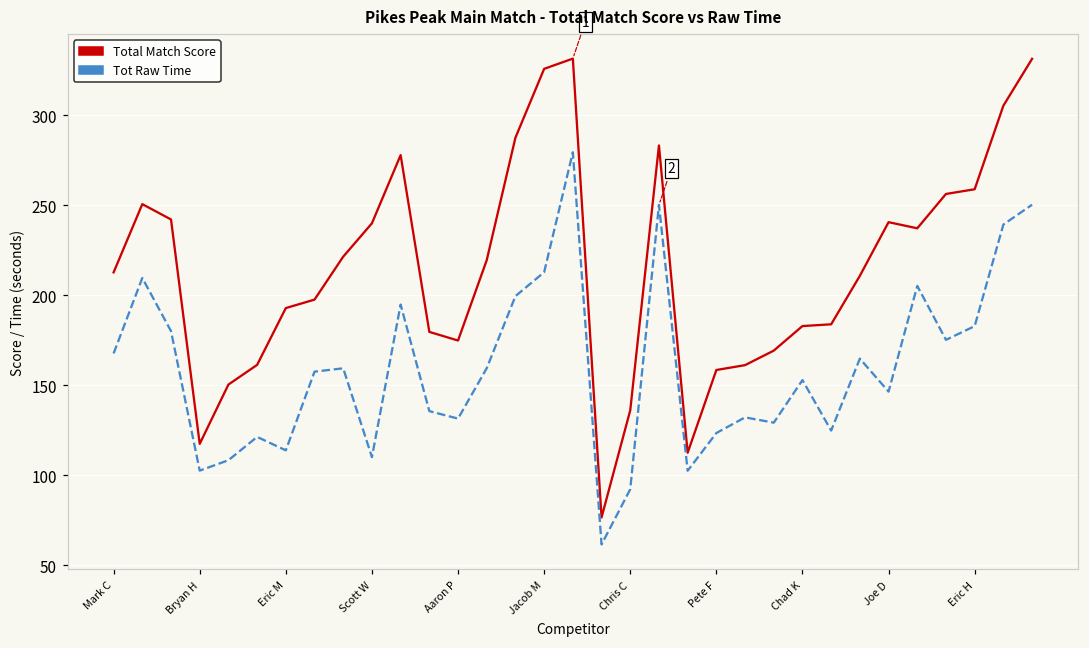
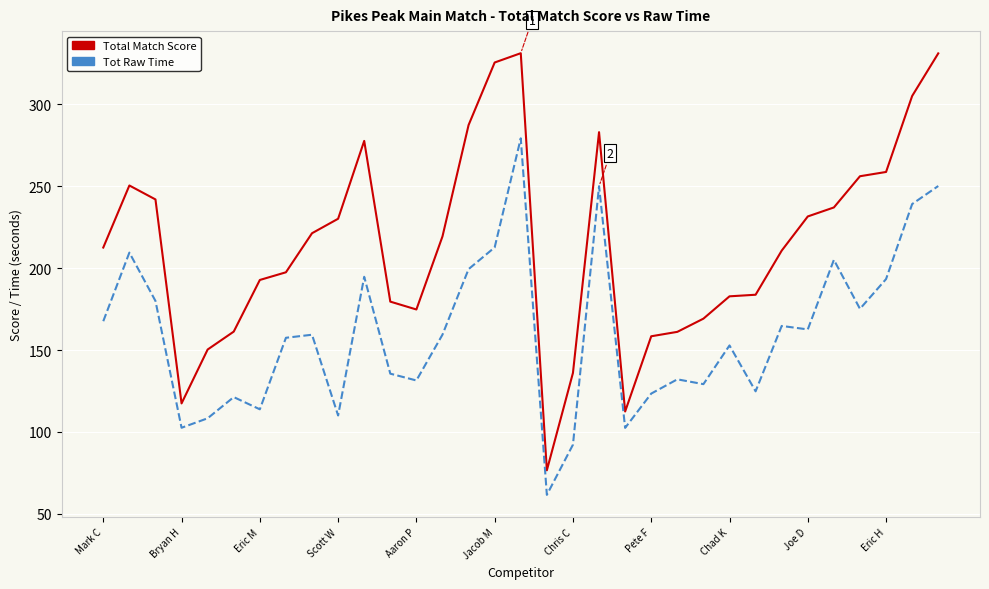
Total Match Score, Scott W: 240 -> 230
Total Match Score, Joe D: 241 -> 232
Tot Raw Time, Joe D: 146 -> 163
Tot Raw Time, Eric H: 183 -> 193
